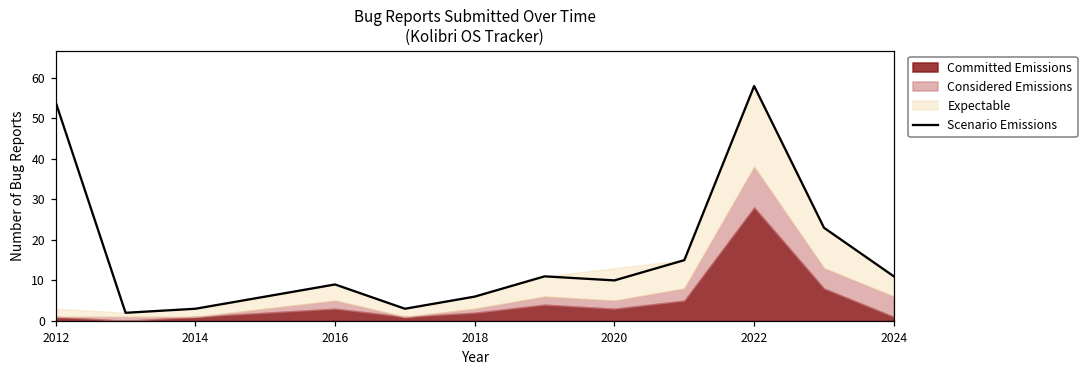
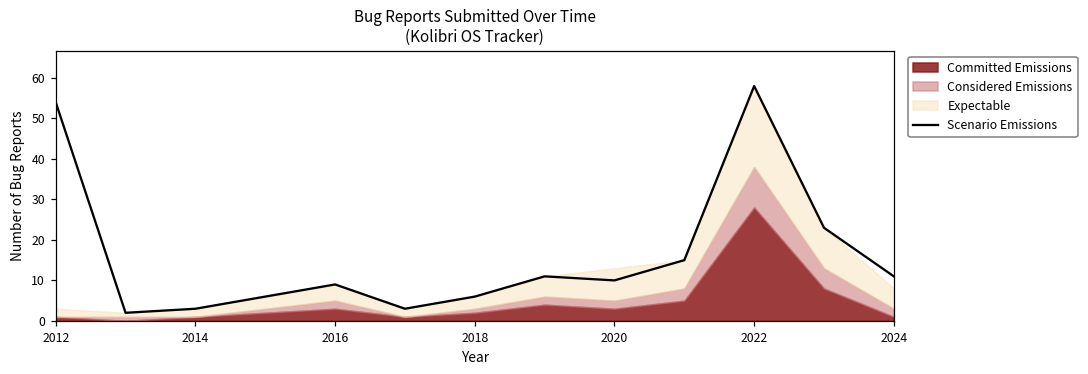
Considered Emissions, 2024: 5 -> 2
